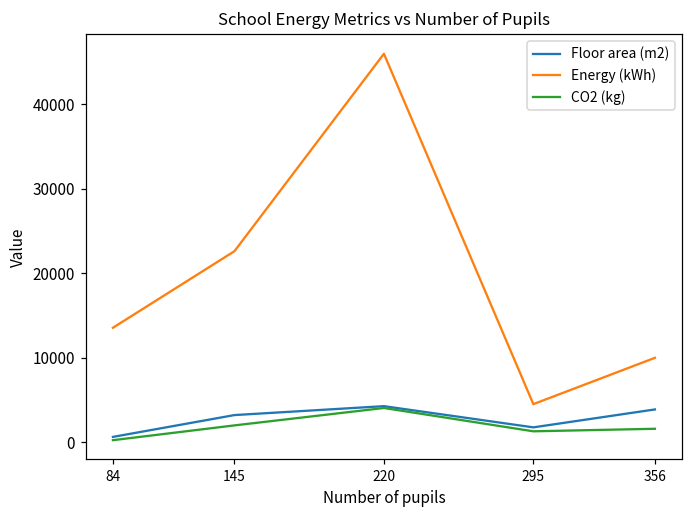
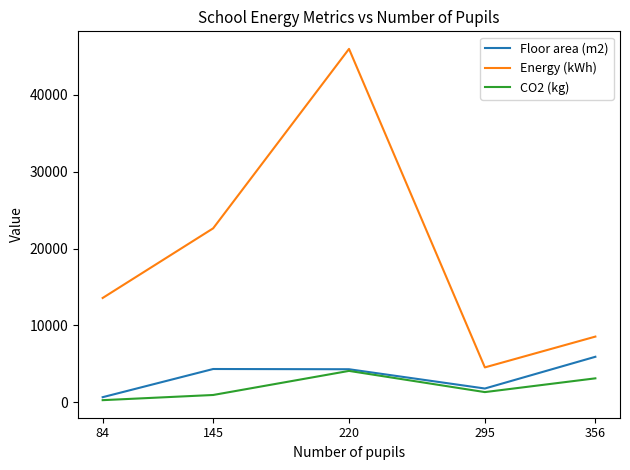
Floor area (m2), 145: 3000 -> 4000
CO2 (kg), 145: 2000 -> 1000
Floor area (m2), 356: 4000 -> 6000
Energy (kWh), 356: 10000 -> 9000
CO2 (kg), 356: 2000 -> 3000
